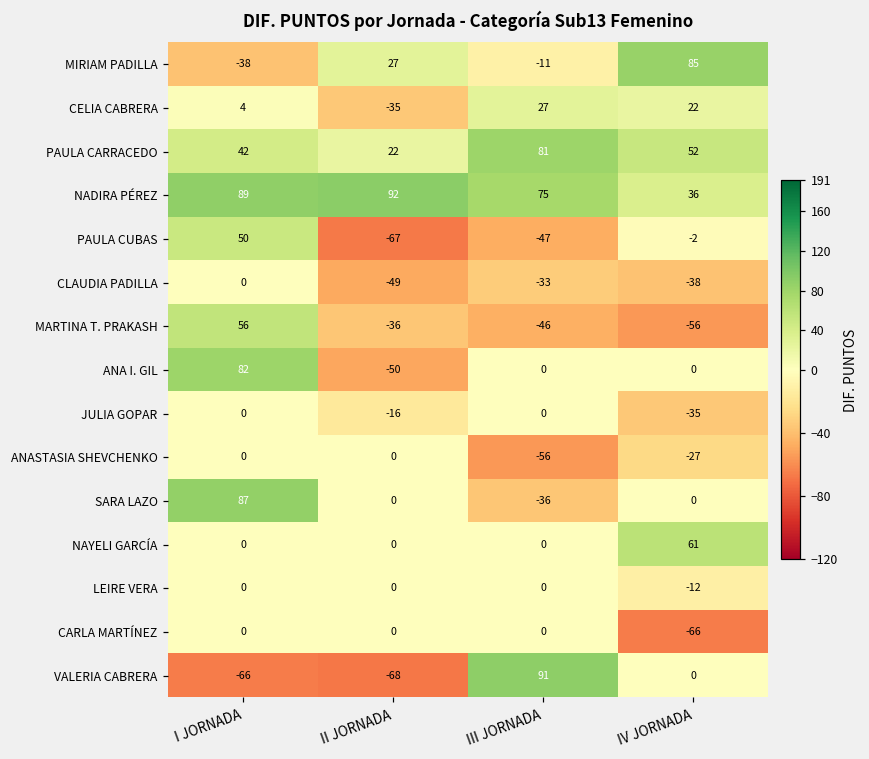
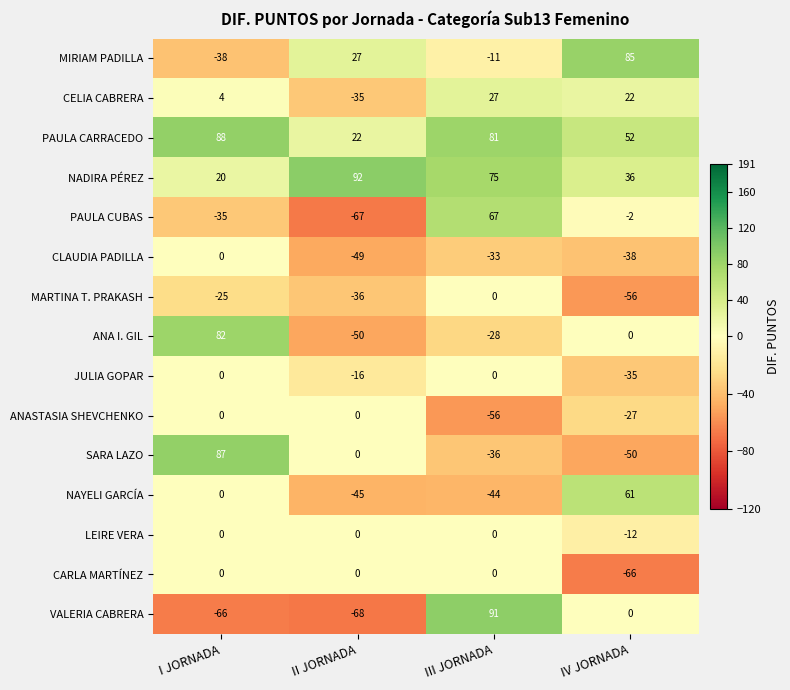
PAULA CARRACEDO, I JORNADA: 42 -> 88
NADIRA PÉREZ, I JORNADA: 89 -> 20
PAULA CUBAS, I JORNADA: 50 -> -35
PAULA CUBAS, III JORNADA: -47 -> 67
MARTINA T. PRAKASH, I JORNADA: 56 -> -25
MARTINA T. PRAKASH, III JORNADA: -46 -> 0
ANA I. GIL, III JORNADA: 0 -> -28
SARA LAZO, IV JORNADA: 0 -> -50
NAYELI GARCÍA, II JORNADA: 0 -> -45
NAYELI GARCÍA, III JORNADA: 0 -> -44
